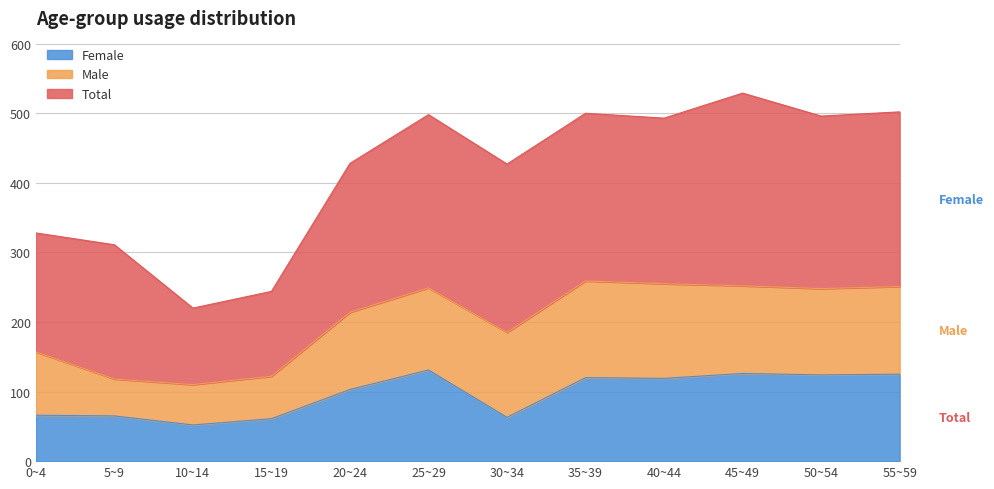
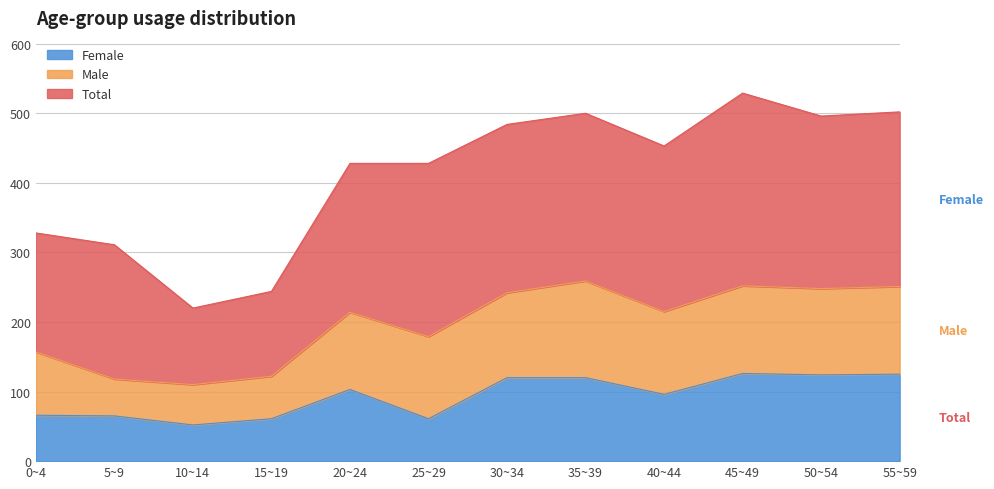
Female, 25~29: 130 -> 60
Female, 30~34: 60 -> 120
Female, 40~44: 120 -> 100
Male, 40~44: 140 -> 120
